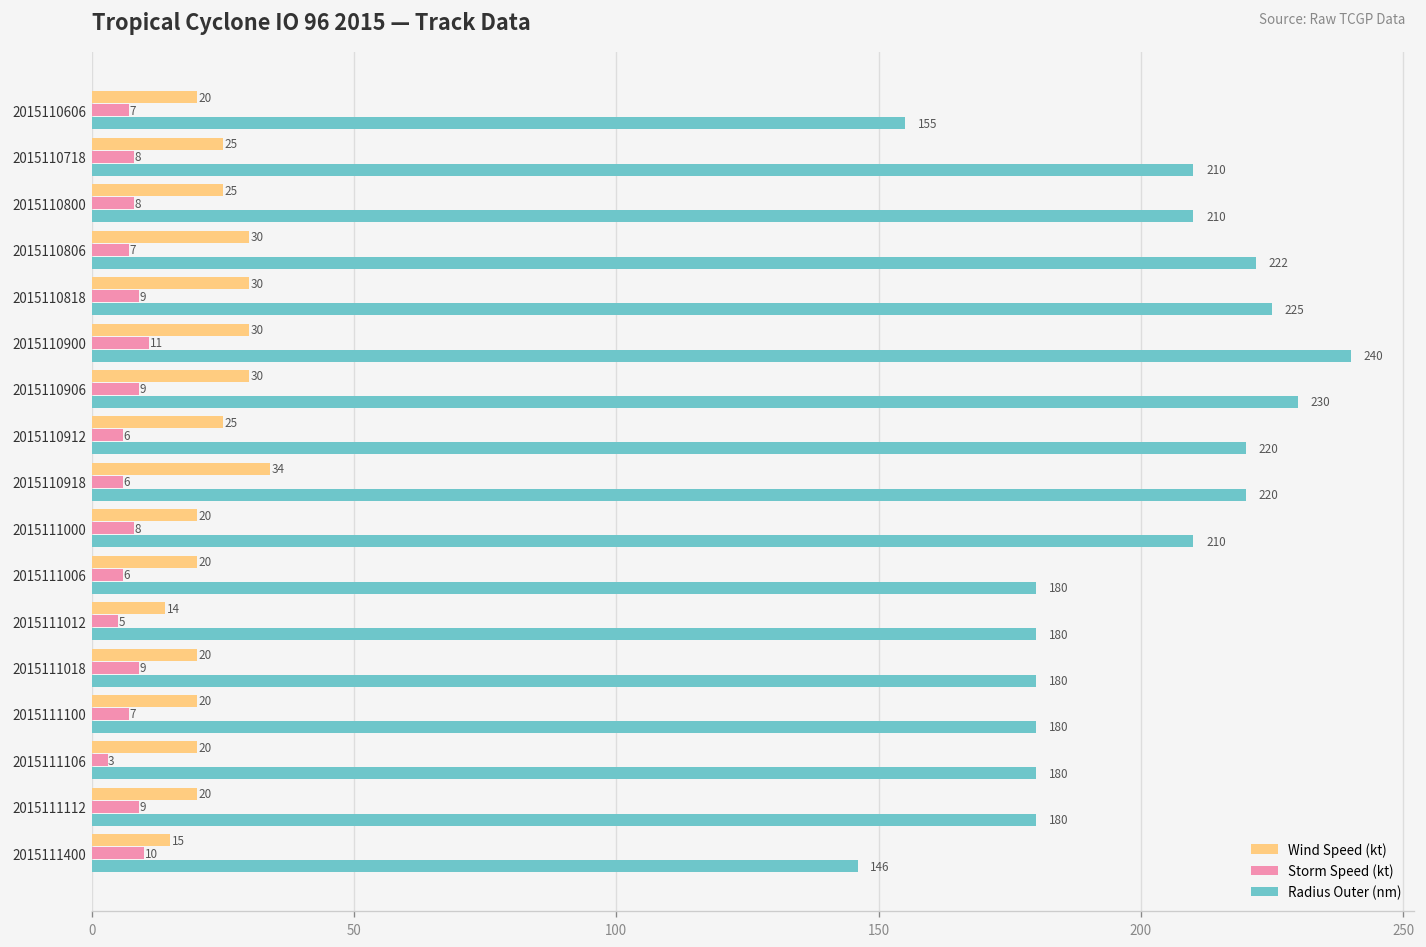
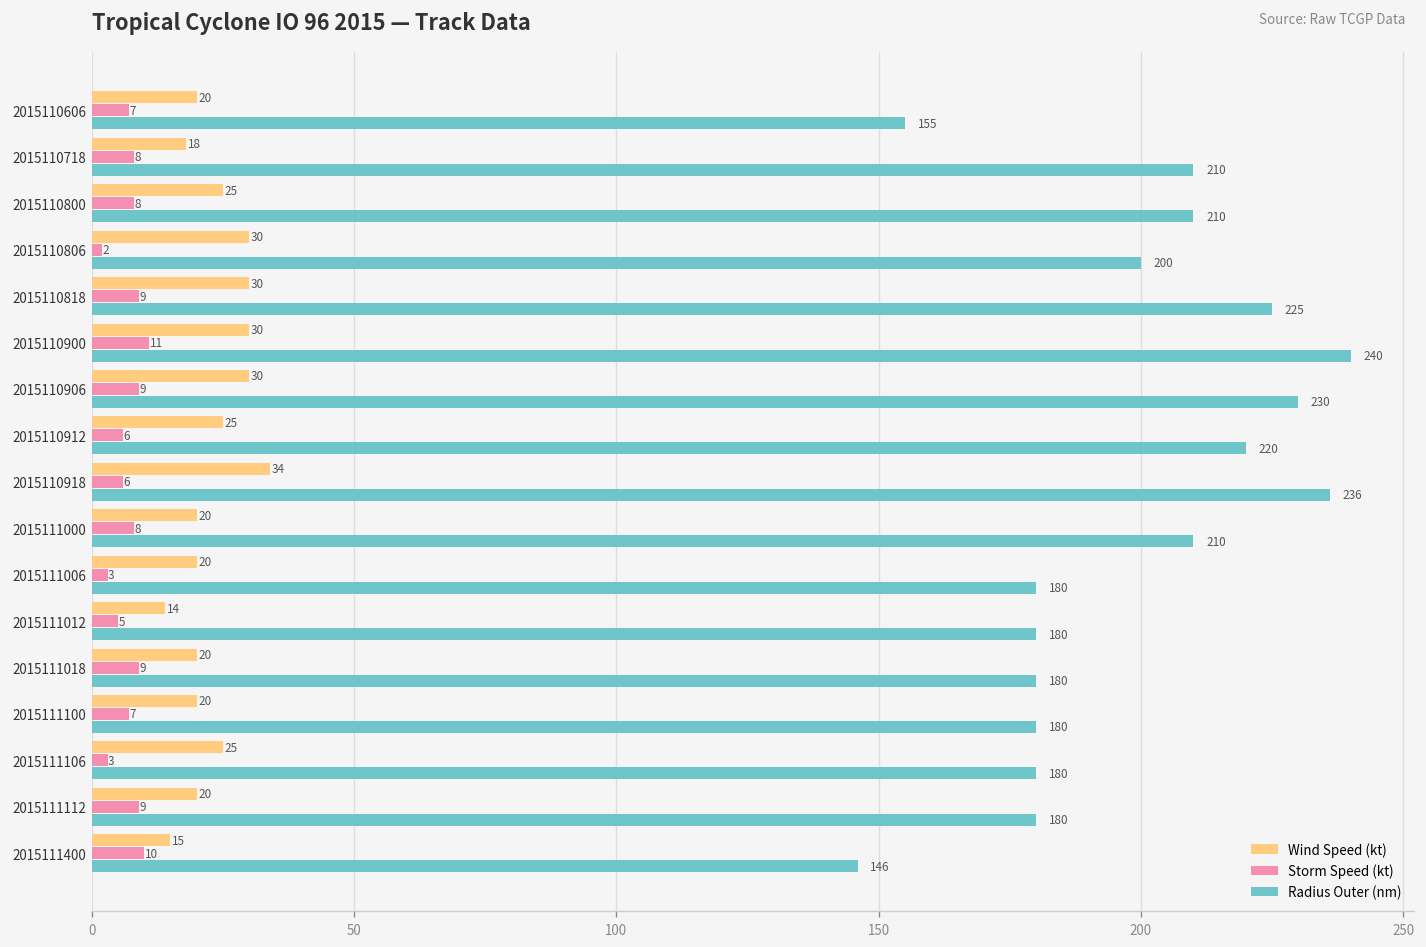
Wind Speed (kt), 2015110718: 25 -> 18
Storm Speed (kt), 2015110806: 7 -> 2
Radius Outer (nm), 2015110806: 222 -> 200
Radius Outer (nm), 2015110918: 220 -> 236
Storm Speed (kt), 2015111006: 6 -> 3
Wind Speed (kt), 2015111106: 20 -> 25
